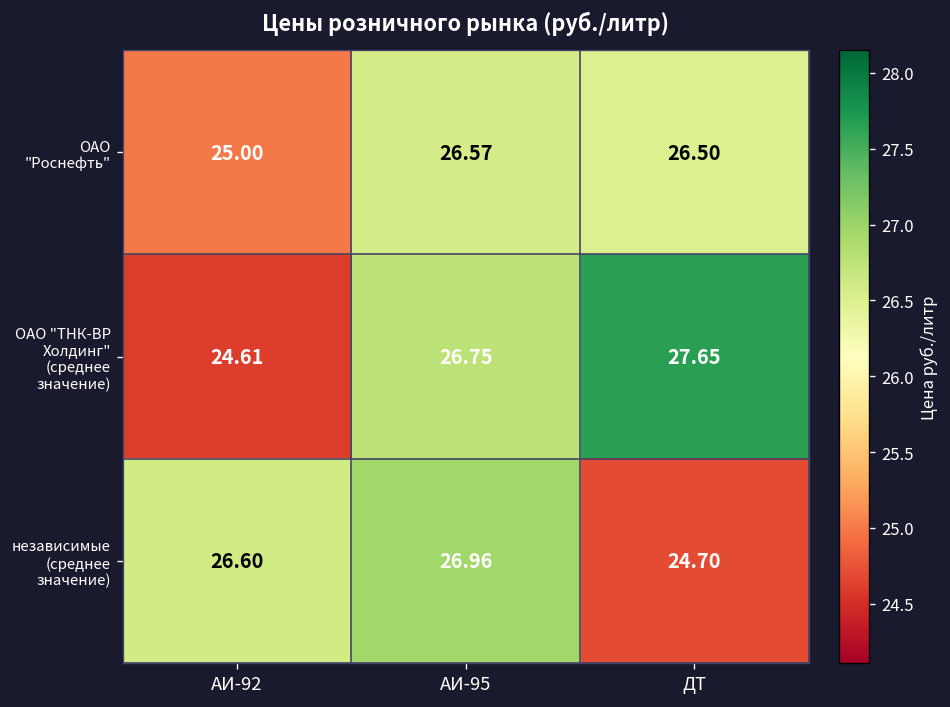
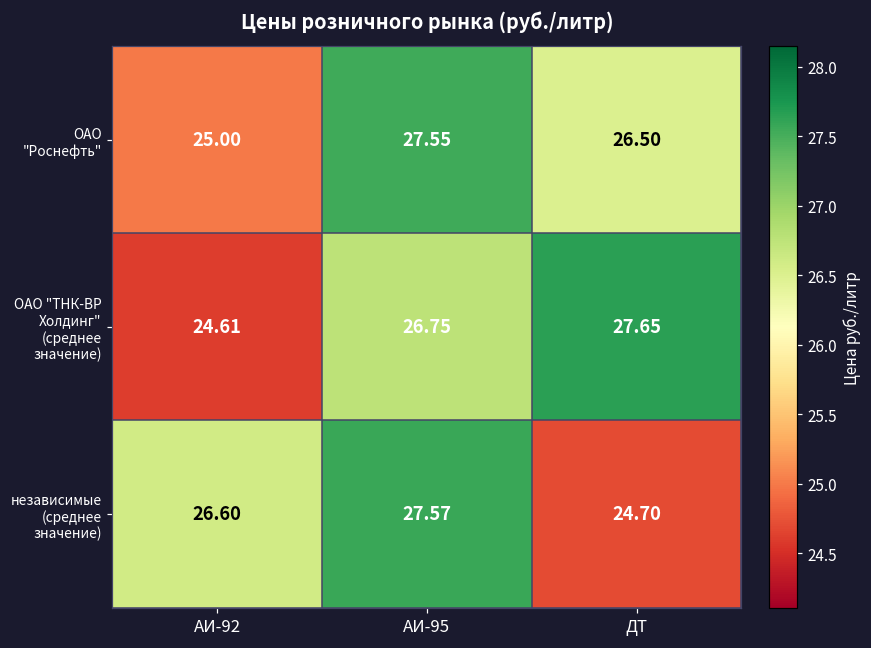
ОАО "Роснефть", АИ-95: 26.57 -> 27.55
независимые (среднее значение), АИ-95: 26.96 -> 27.57
